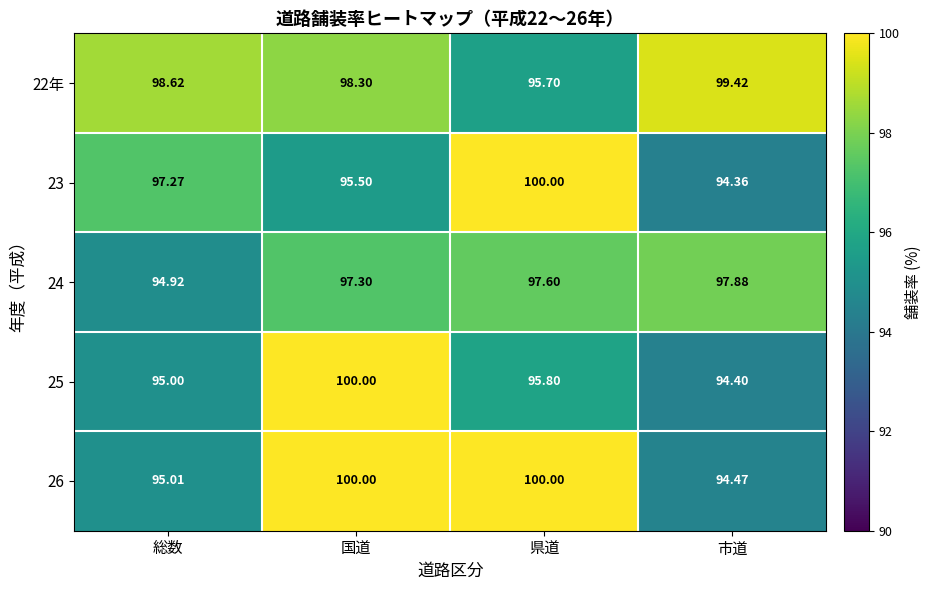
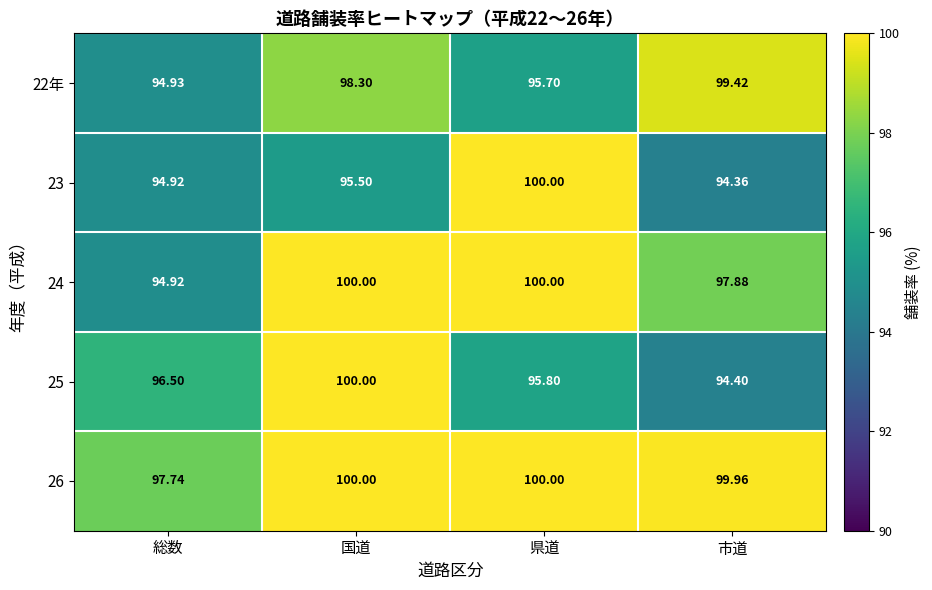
22年, 総数: 98.62 -> 94.93
23, 総数: 97.27 -> 94.92
24, 国道: 97.30 -> 100.00
24, 県道: 97.60 -> 100.00
25, 総数: 95.00 -> 96.50
26, 総数: 95.01 -> 97.74
26, 市道: 94.47 -> 99.96
